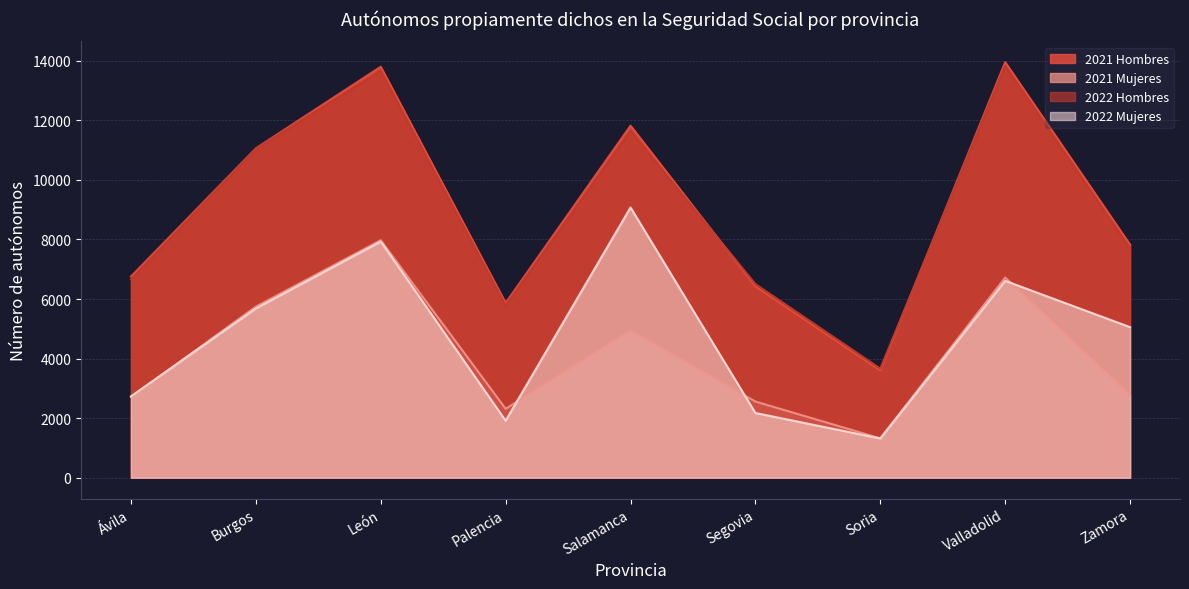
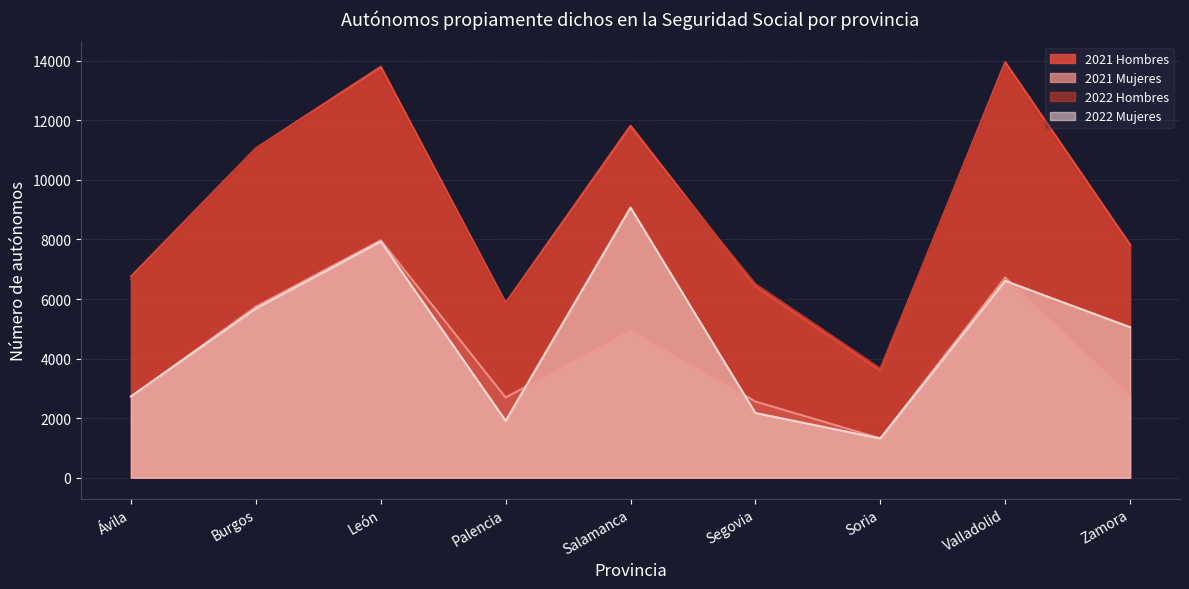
2021 Mujeres, Palencia: 2300 -> 2700
